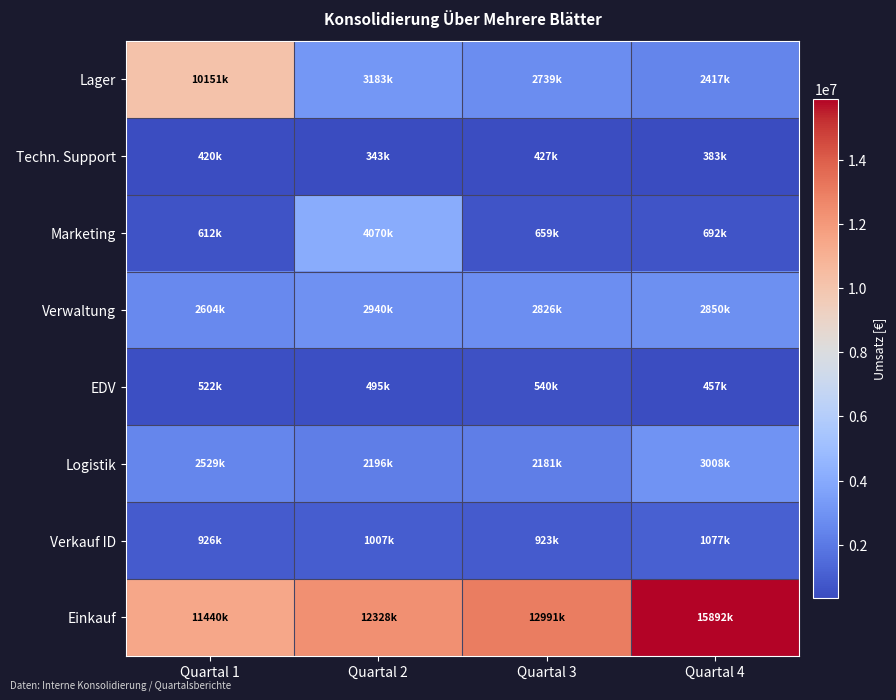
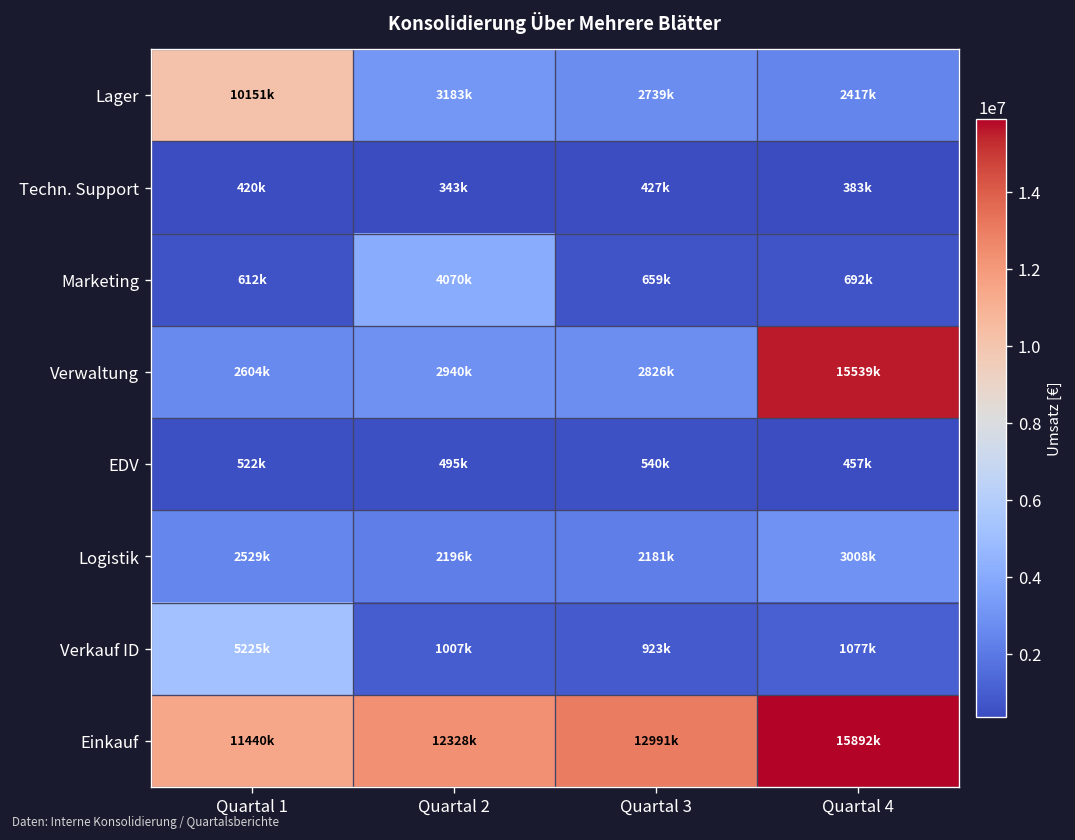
Verwaltung, Quartal 4: 2850k -> 15539k
Verkauf ID, Quartal 1: 926k -> 5225k
